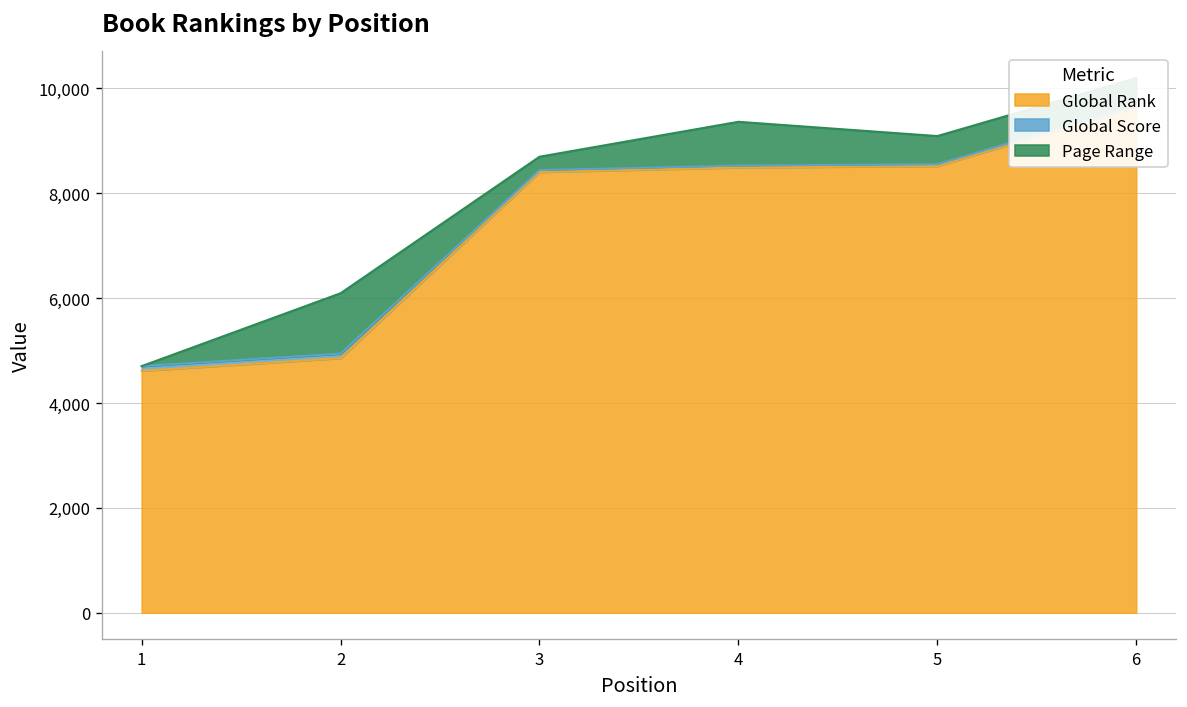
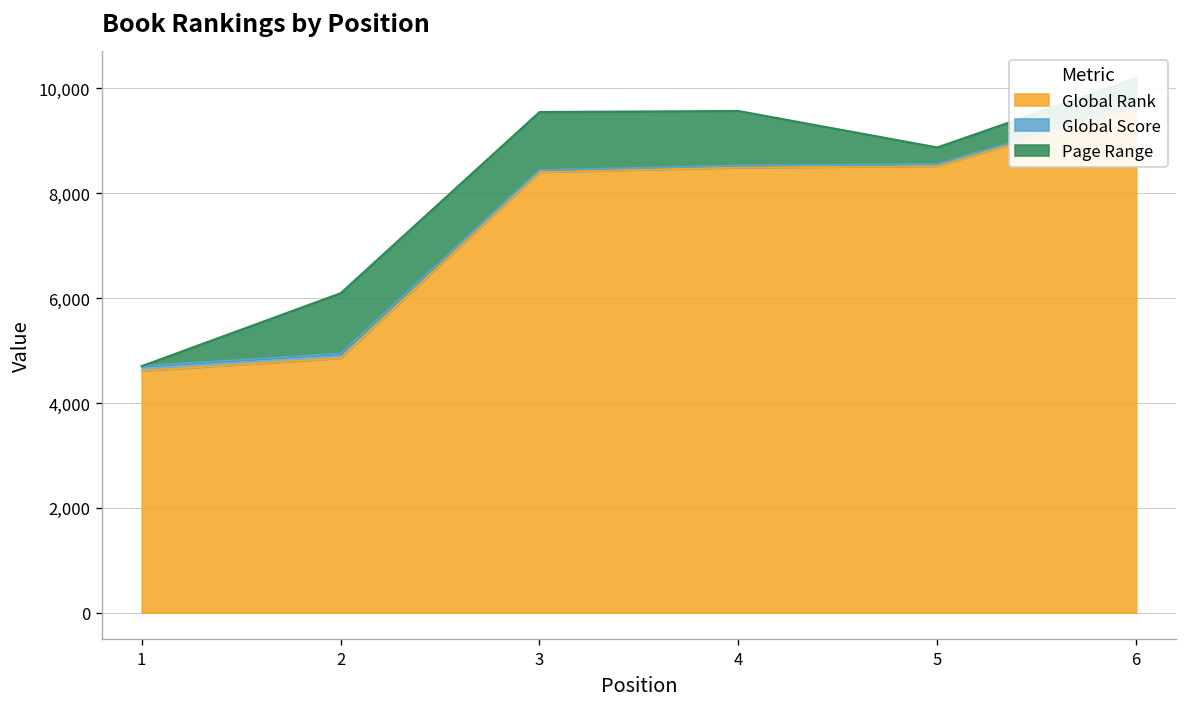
Page Range, 3: 300 -> 1,100
Page Range, 4: 800 -> 1,000
Page Range, 5: 500 -> 300
